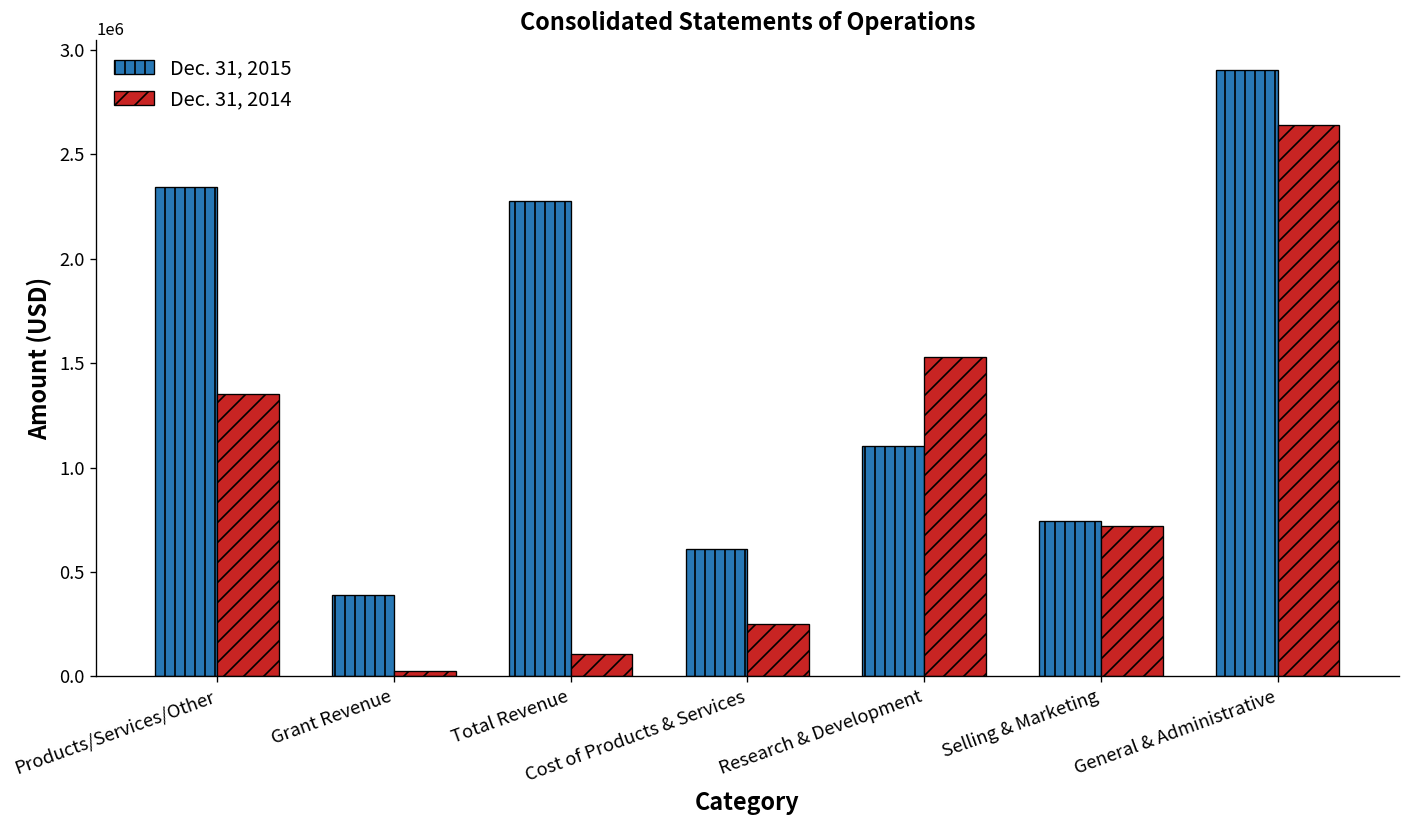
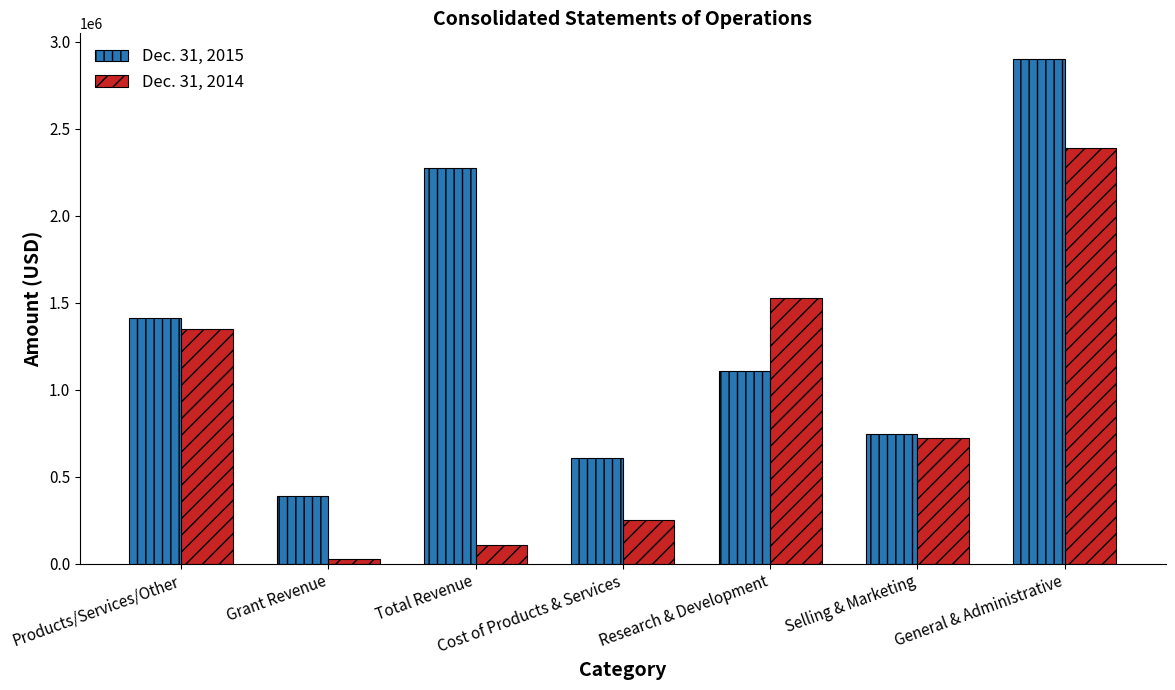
Dec. 31, 2015, Products/Services/Other: 2340000 -> 1410000
Dec. 31, 2014, General & Administrative: 2640000 -> 2390000
